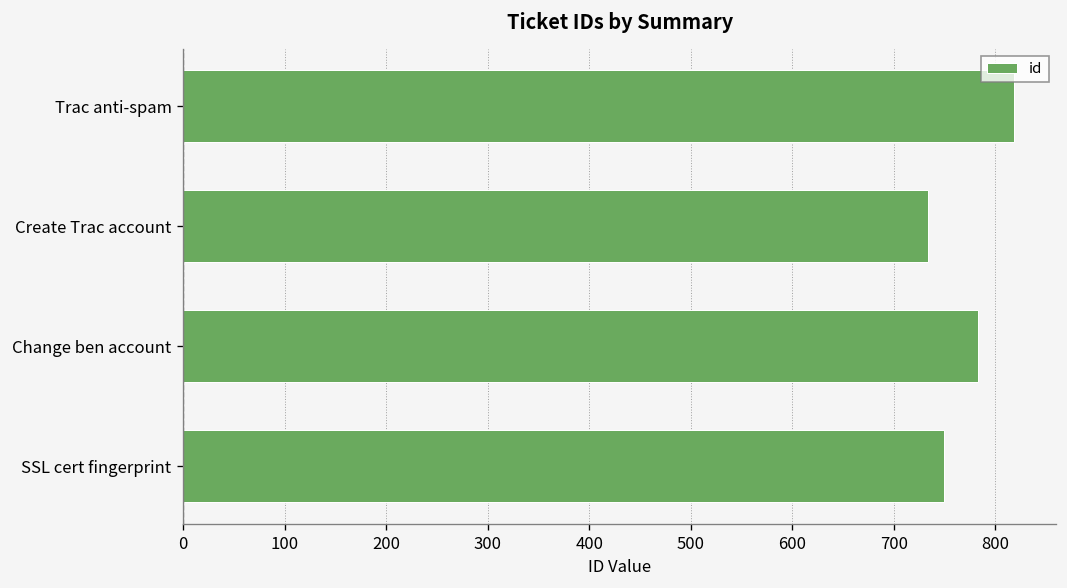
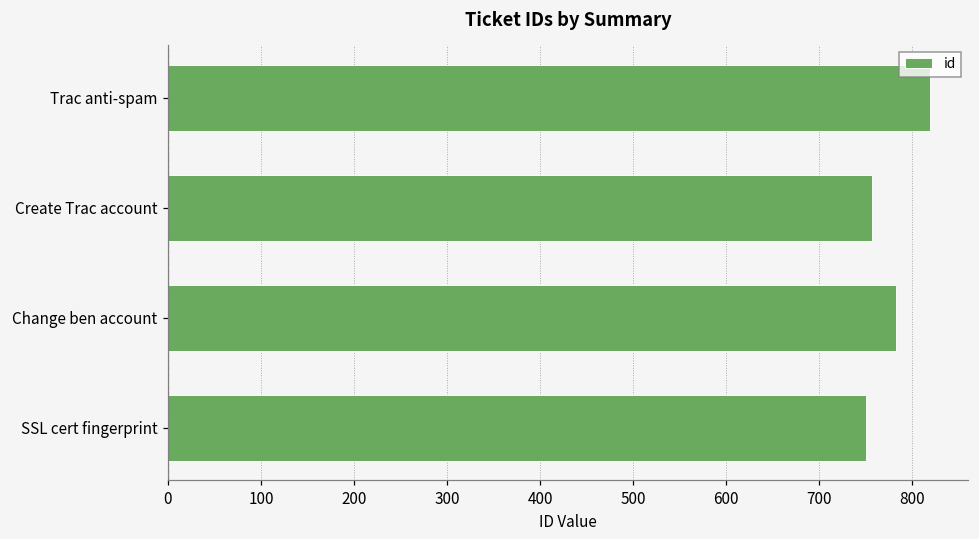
Create Trac account: 730 -> 760
